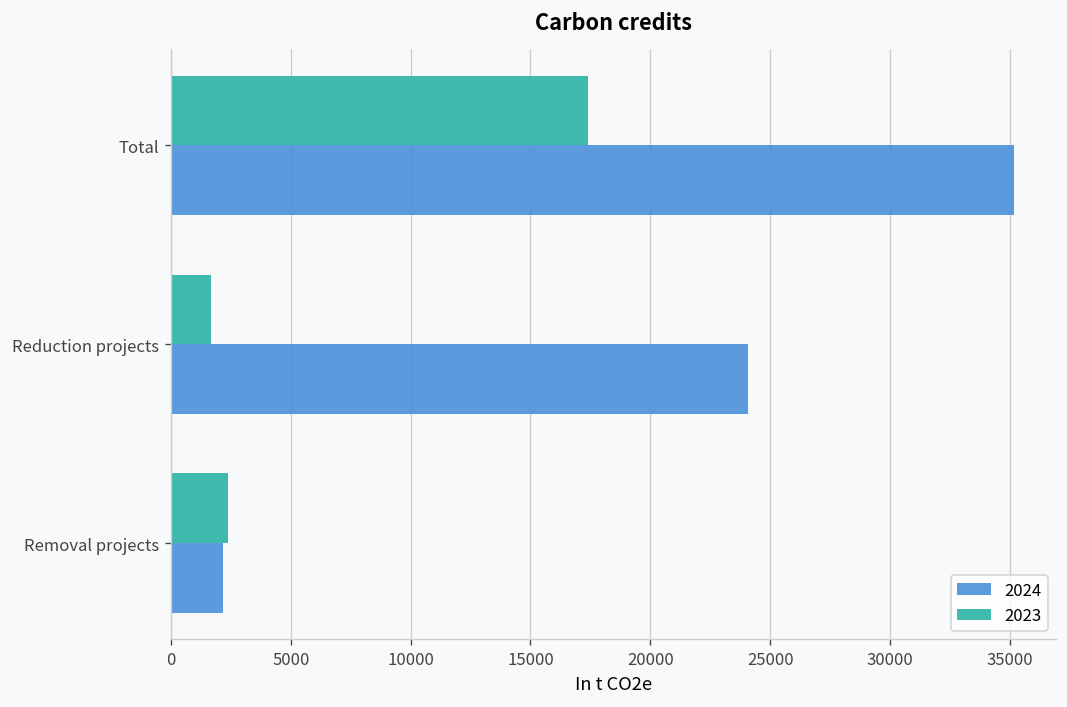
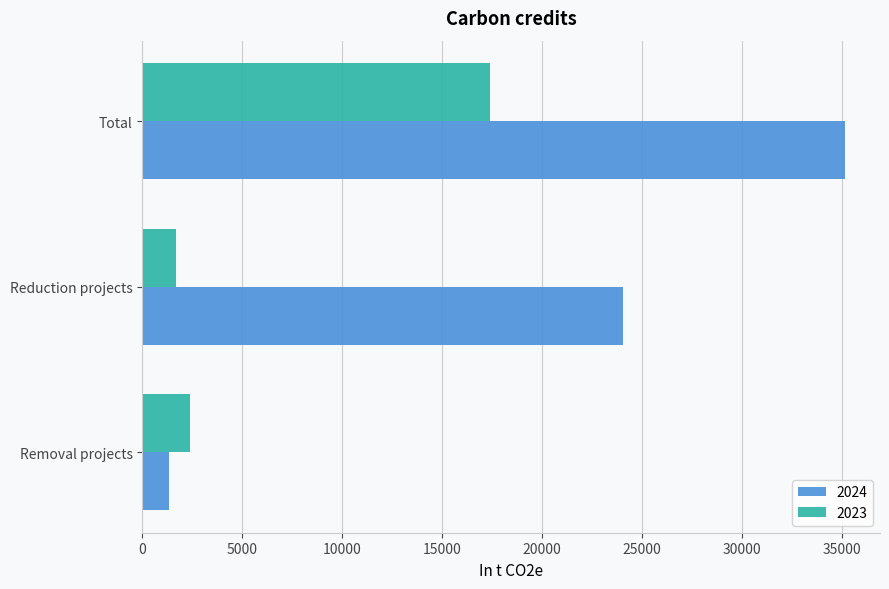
2024, Removal projects: 2200 -> 1300
